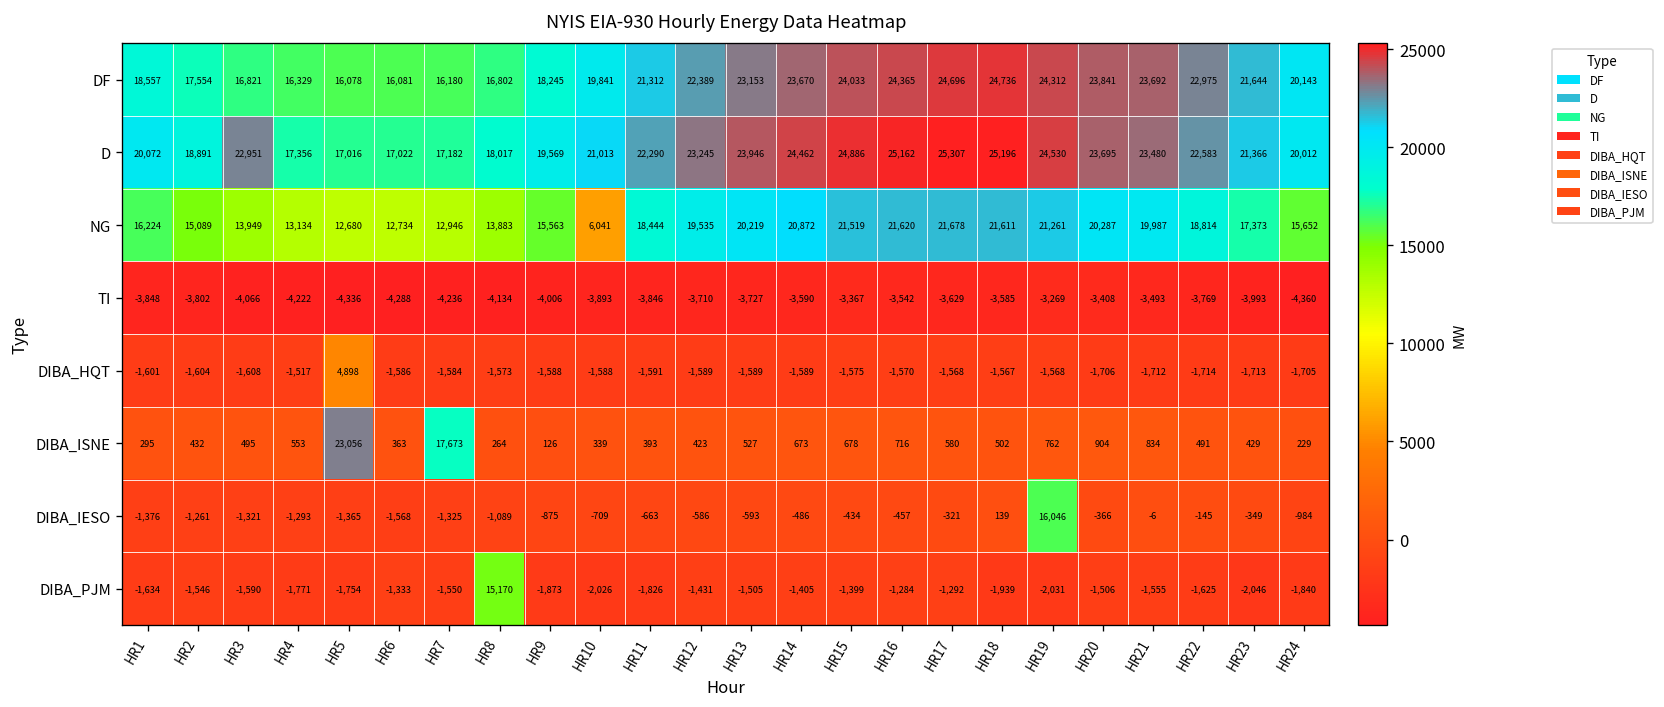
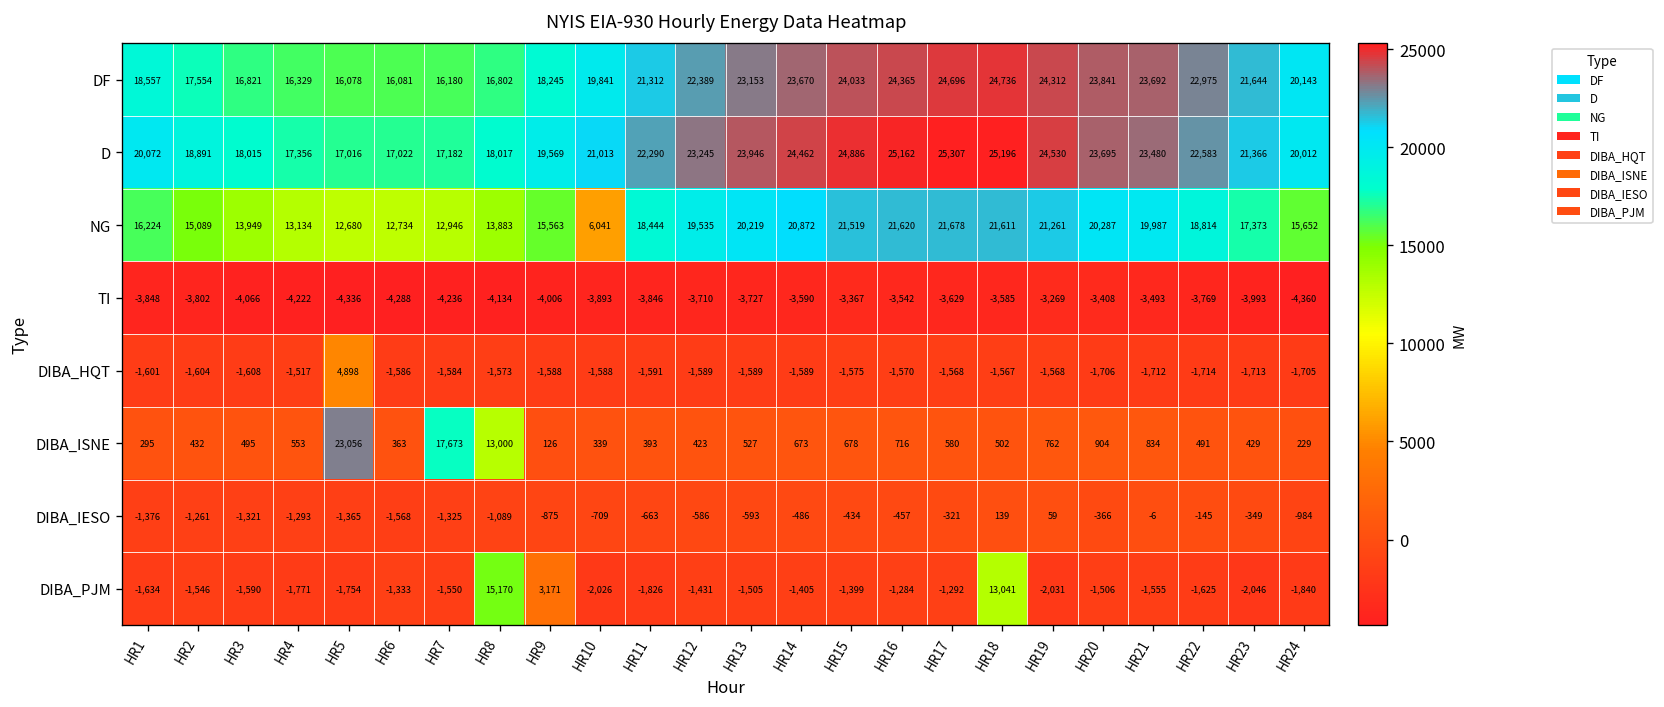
D, HR3: 22,951 -> 18,015
DIBA_ISNE, HR8: 264 -> 13,000
DIBA_IESO, HR19: 16,046 -> 59
DIBA_PJM, HR9: -1,873 -> 3,171
DIBA_PJM, HR18: -1,939 -> 13,041
